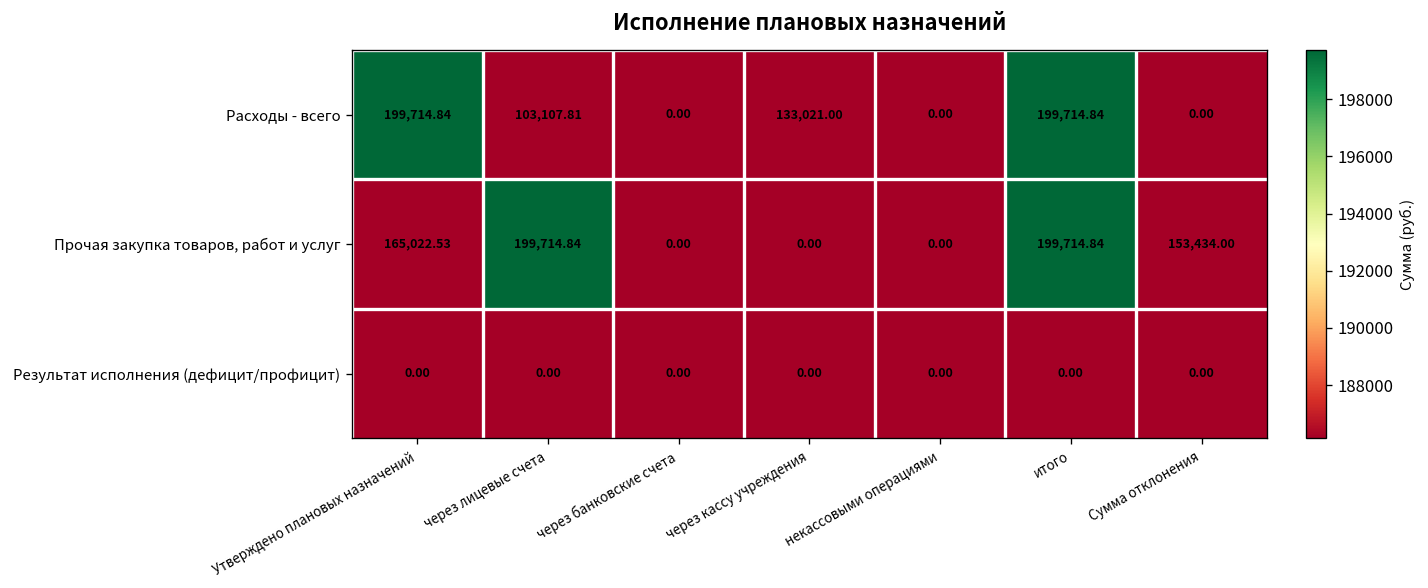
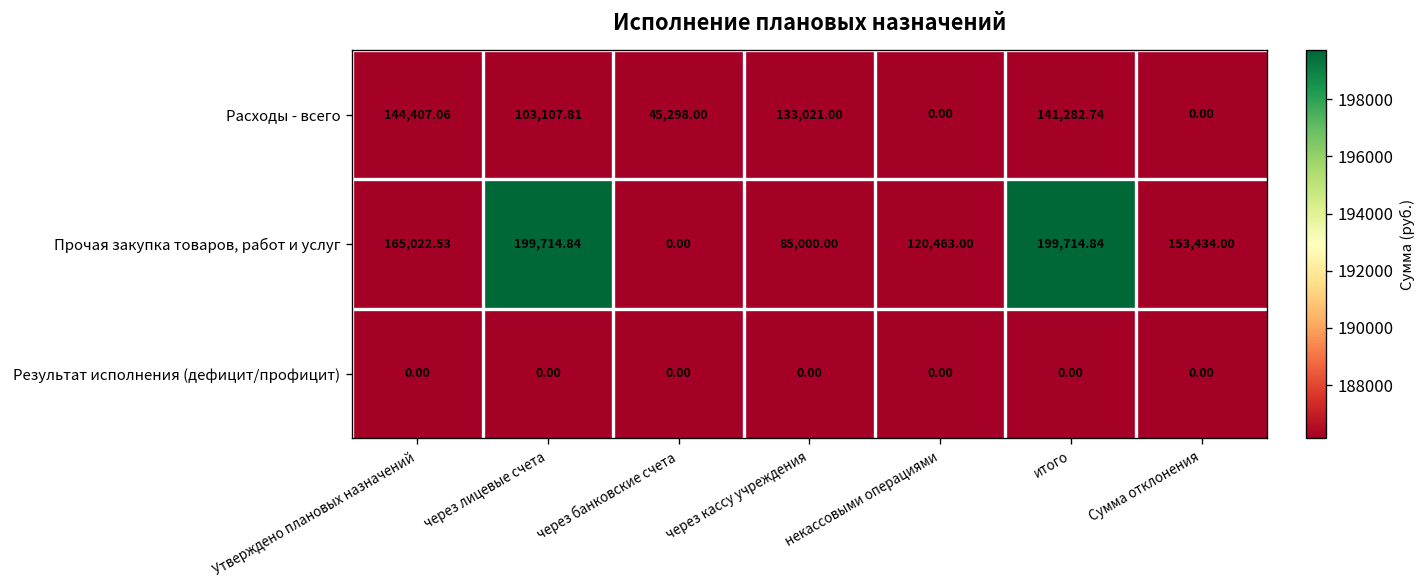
Расходы - всего, Утверждено плановых назначений: 199,714.84 -> 144,407.06
Расходы - всего, через банковские счета: 0.00 -> 45,298.00
Расходы - всего, итого: 199,714.84 -> 141,282.74
Прочая закупка товаров, работ и услуг, через кассу учреждения: 0.00 -> 85,000.00
Прочая закупка товаров, работ и услуг, некассовыми операциями: 0.00 -> 120,463.00
